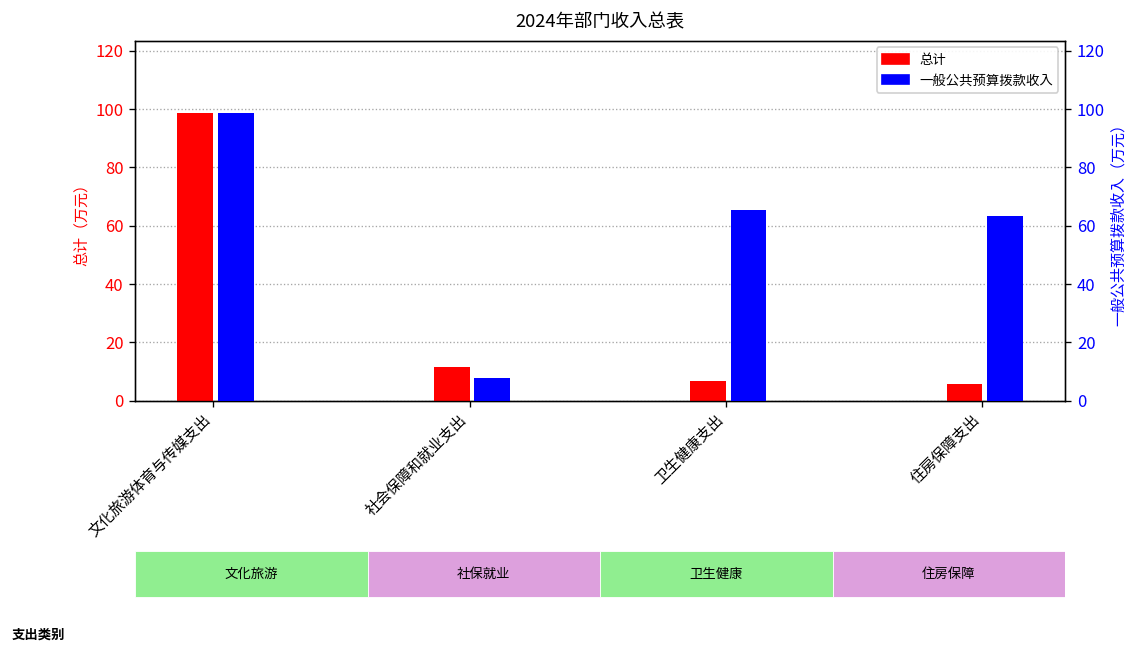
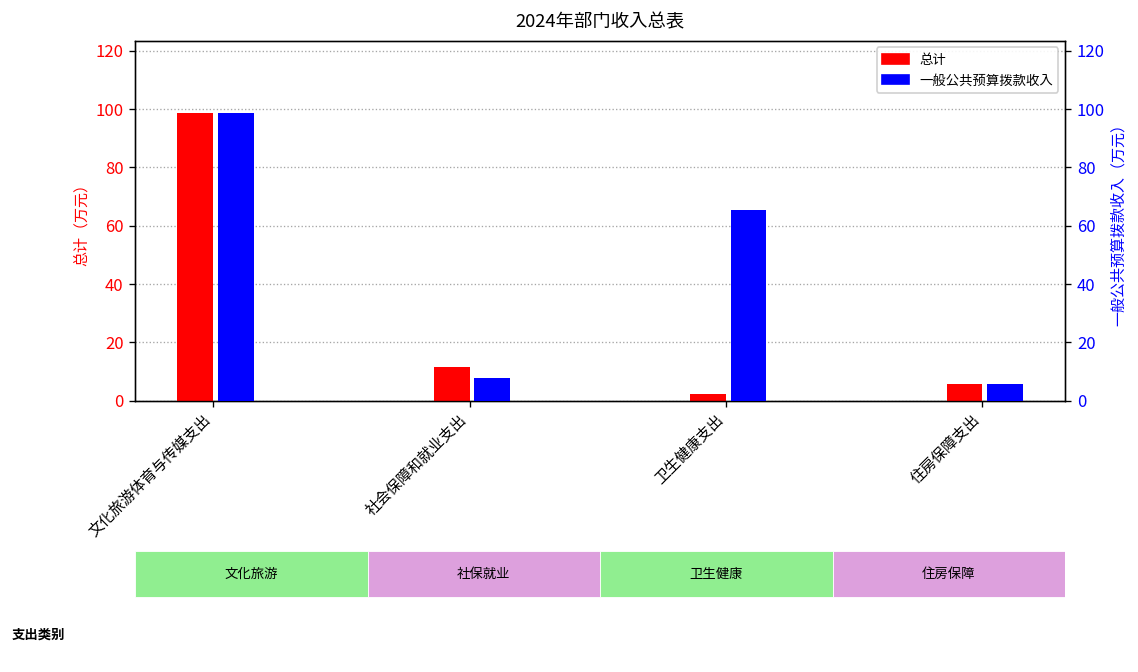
总计, 卫生健康支出: 7 -> 2
一般公共预算拨款收入, 住房保障支出: 63 -> 6
